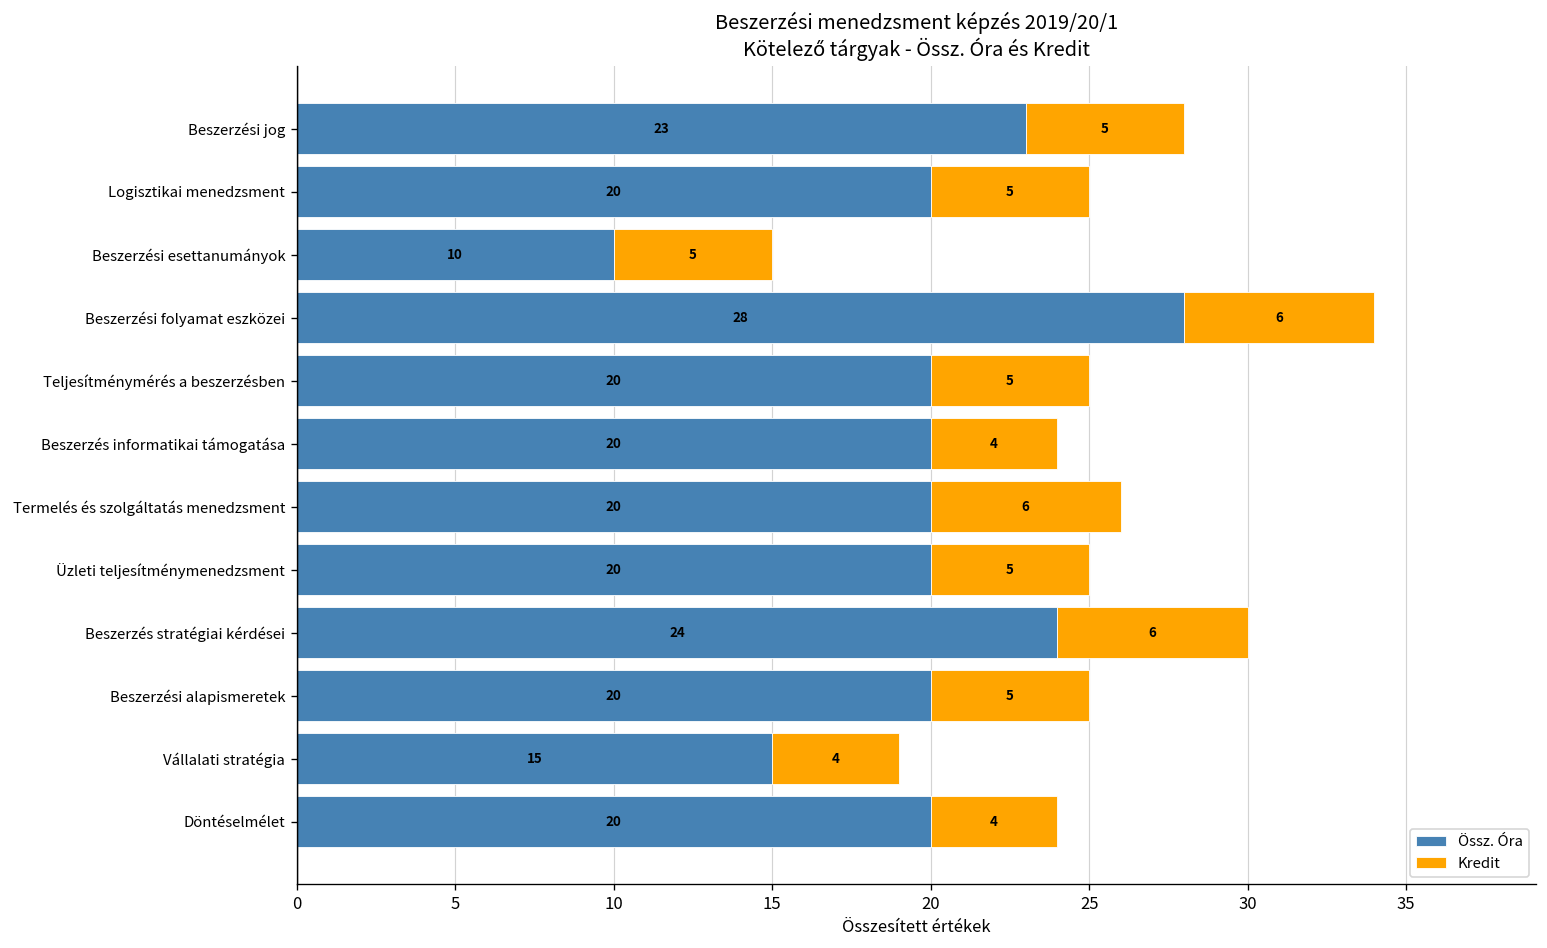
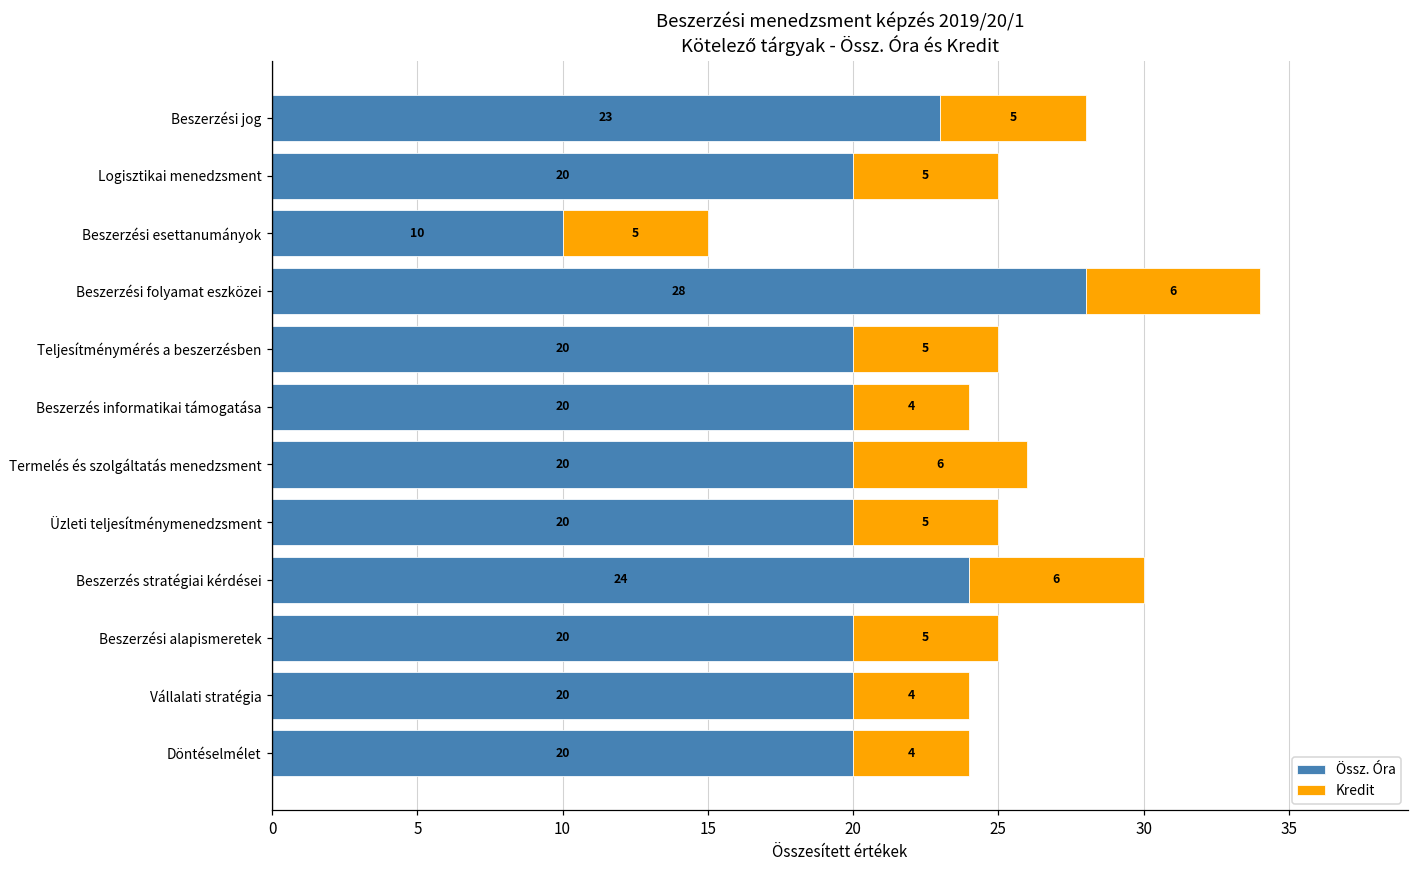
Össz. Óra, Vállalati stratégia: 15 -> 20
